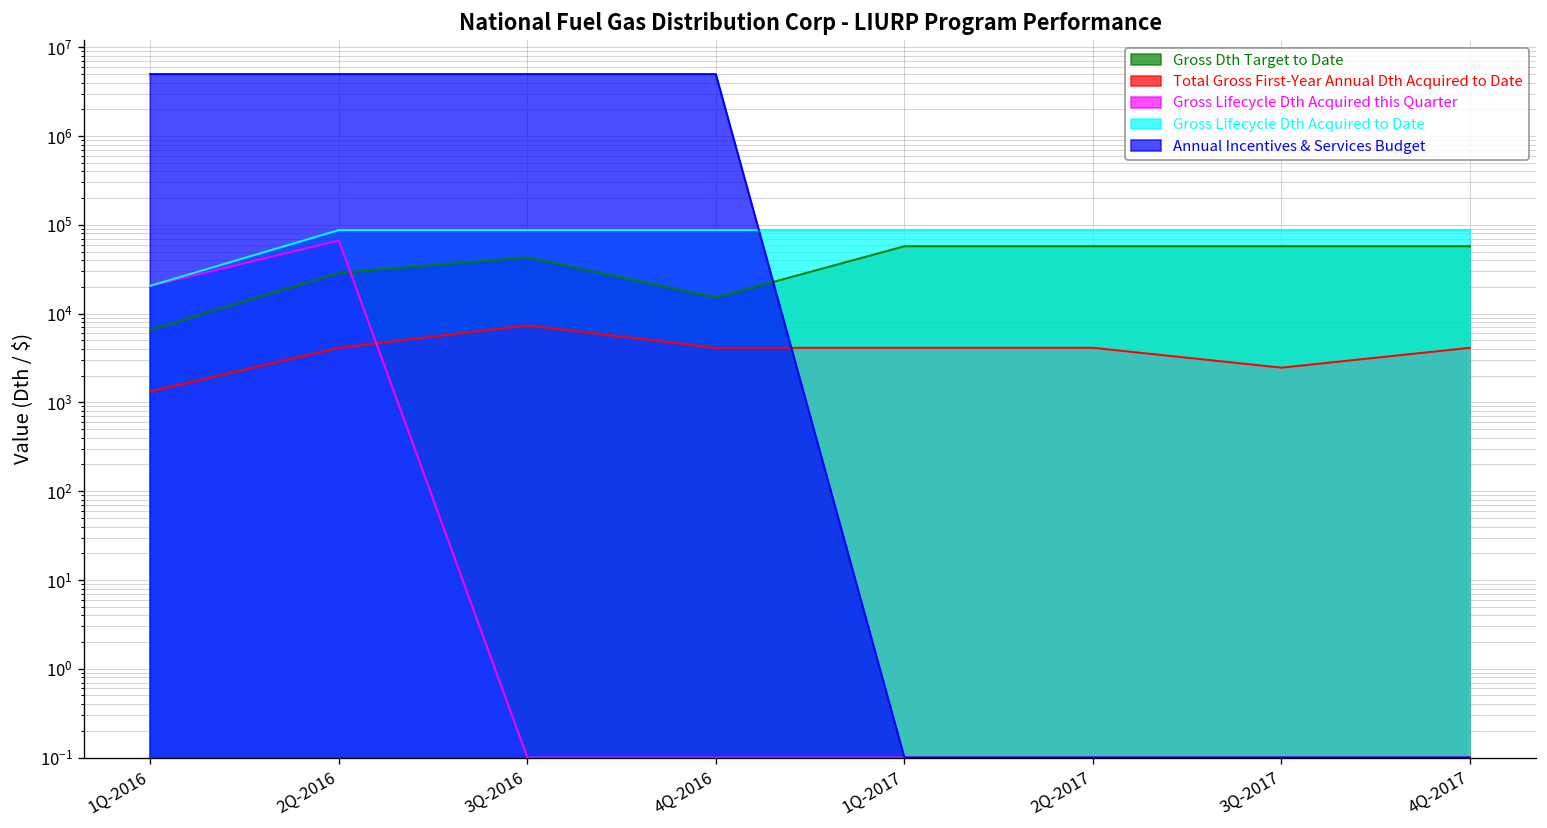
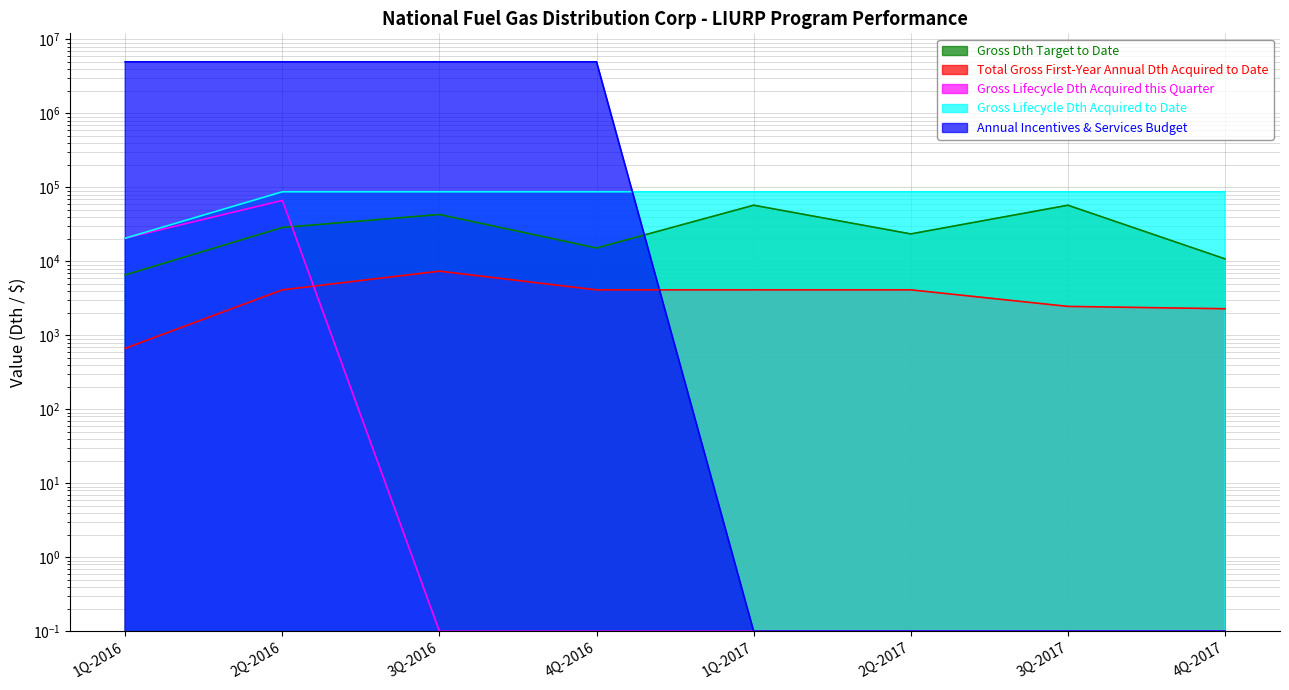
Total Gross First-Year Annual Dth Acquired to Date, 1Q-2016: 1300 -> 700
Gross Dth Target to Date, 2Q-2017: 60000 -> 23000
Gross Dth Target to Date, 4Q-2017: 60000 -> 11000
Total Gross First-Year Annual Dth Acquired to Date, 4Q-2017: 4000 -> 2300
